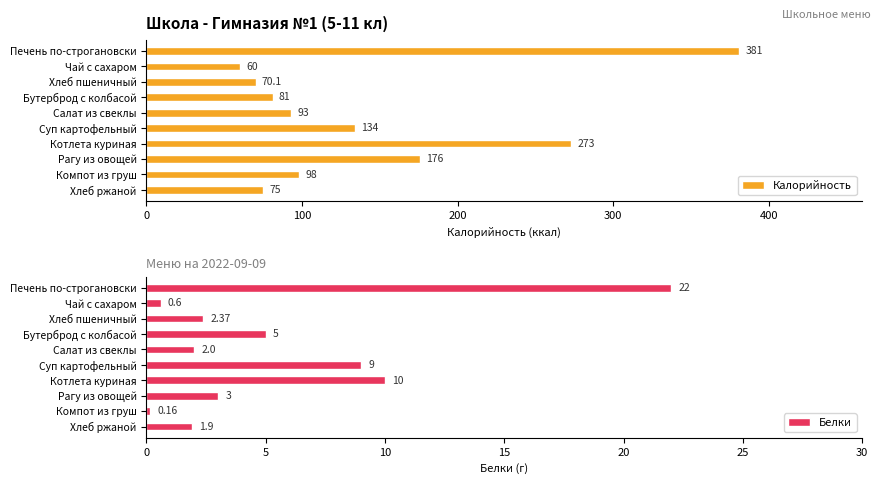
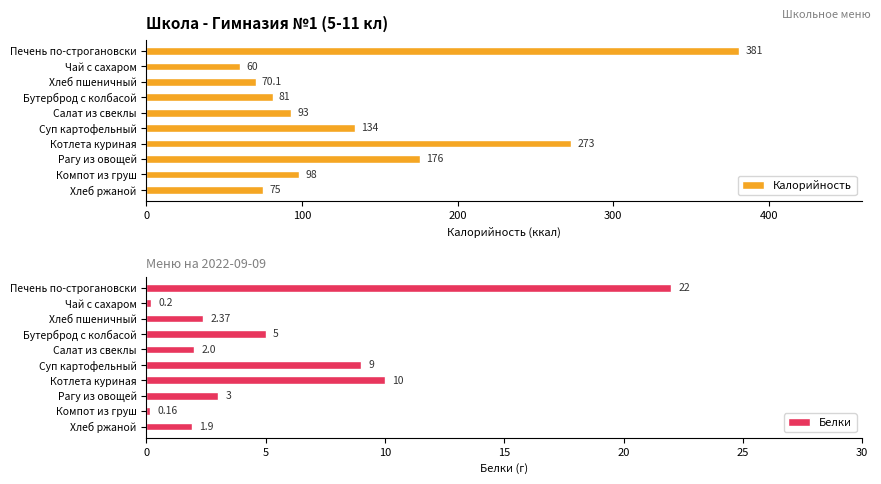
Меню на 2022-09-09, Чай с сахаром: 0.6 -> 0.2
